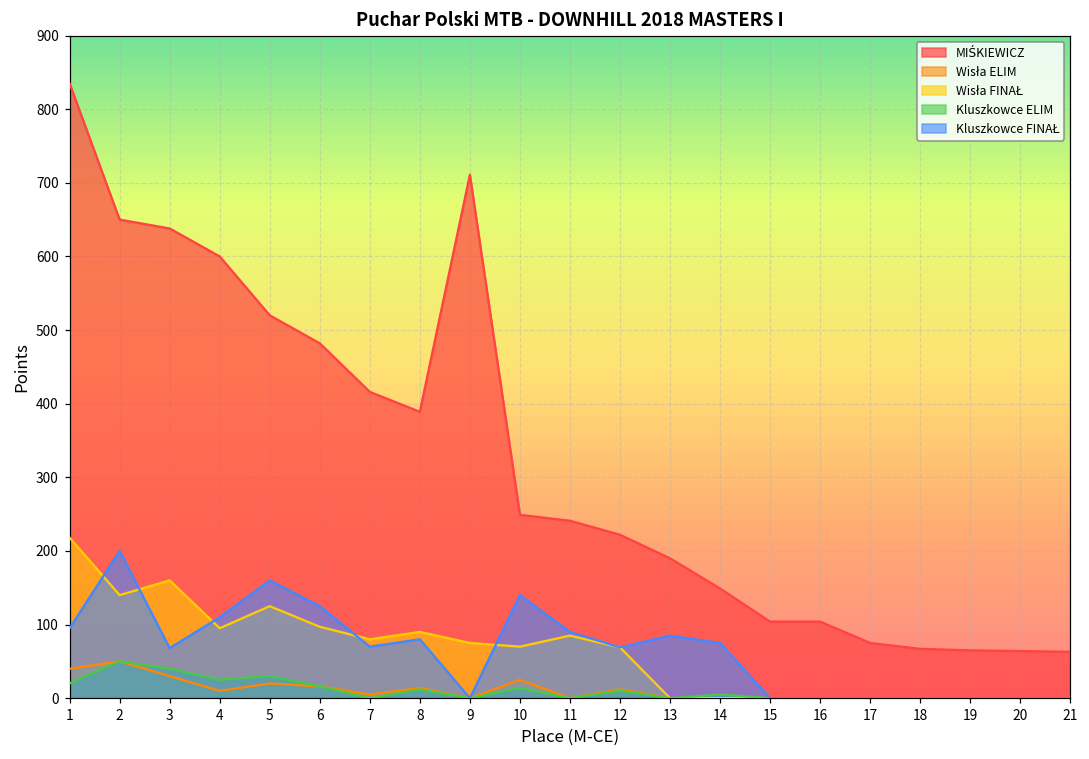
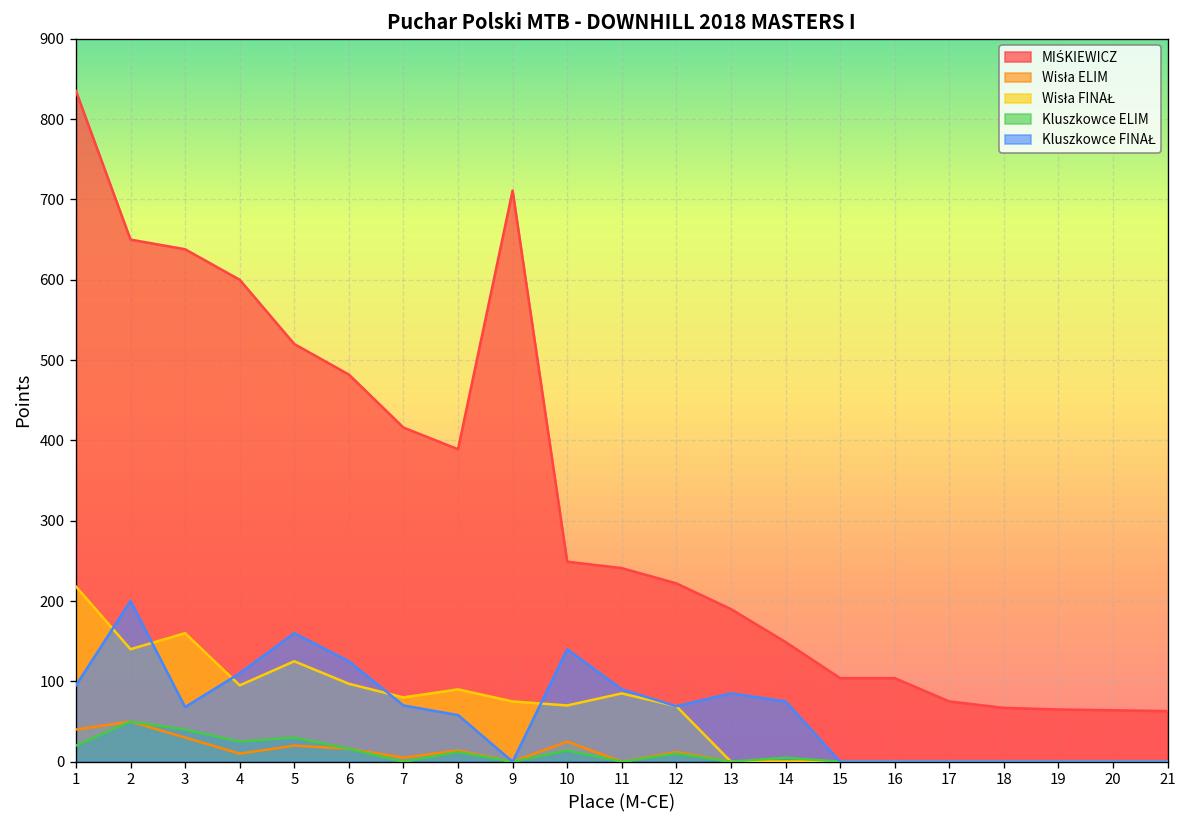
Kluszkowce FINAŁ, 8: 80 -> 60
